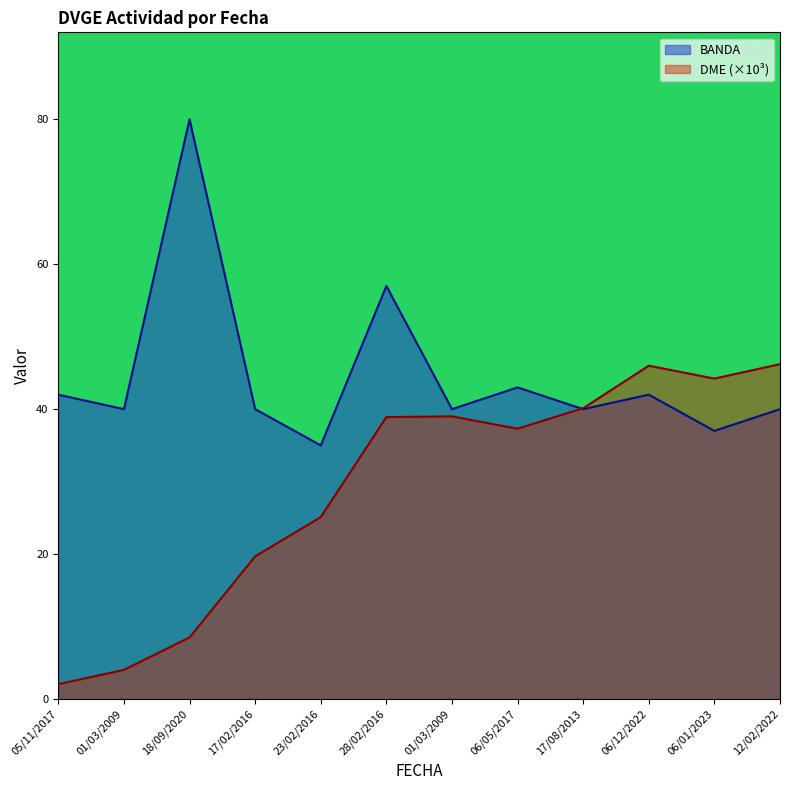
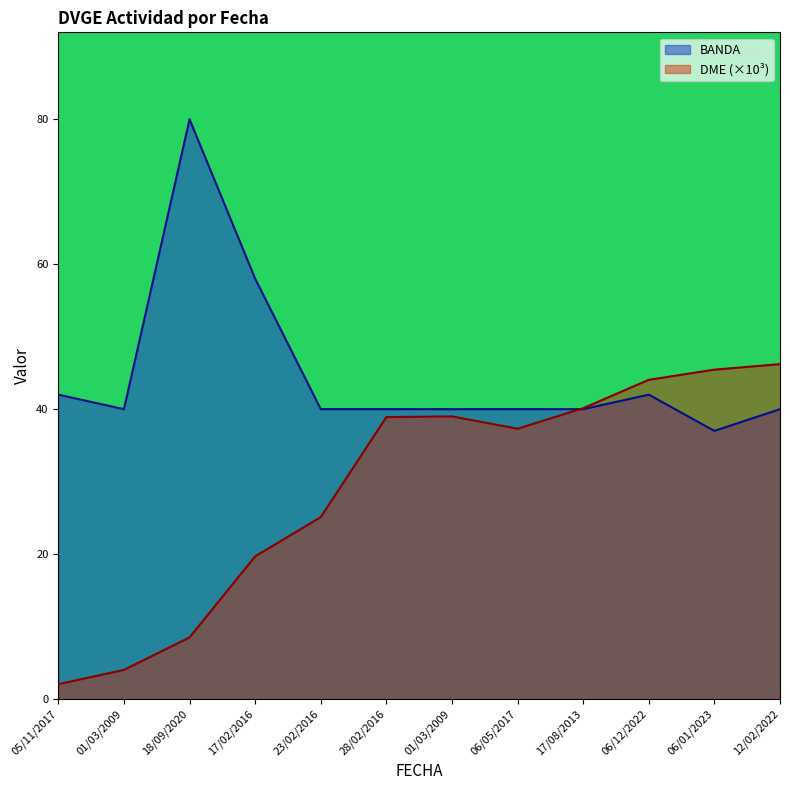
BANDA, 17/02/2016: 40 -> 58
BANDA, 23/02/2016: 35 -> 40
BANDA, 28/02/2016: 57 -> 40
BANDA, 06/05/2017: 43 -> 40
DME (×10³), 06/12/2022: 46 -> 44
DME (×10³), 06/01/2023: 44 -> 45
